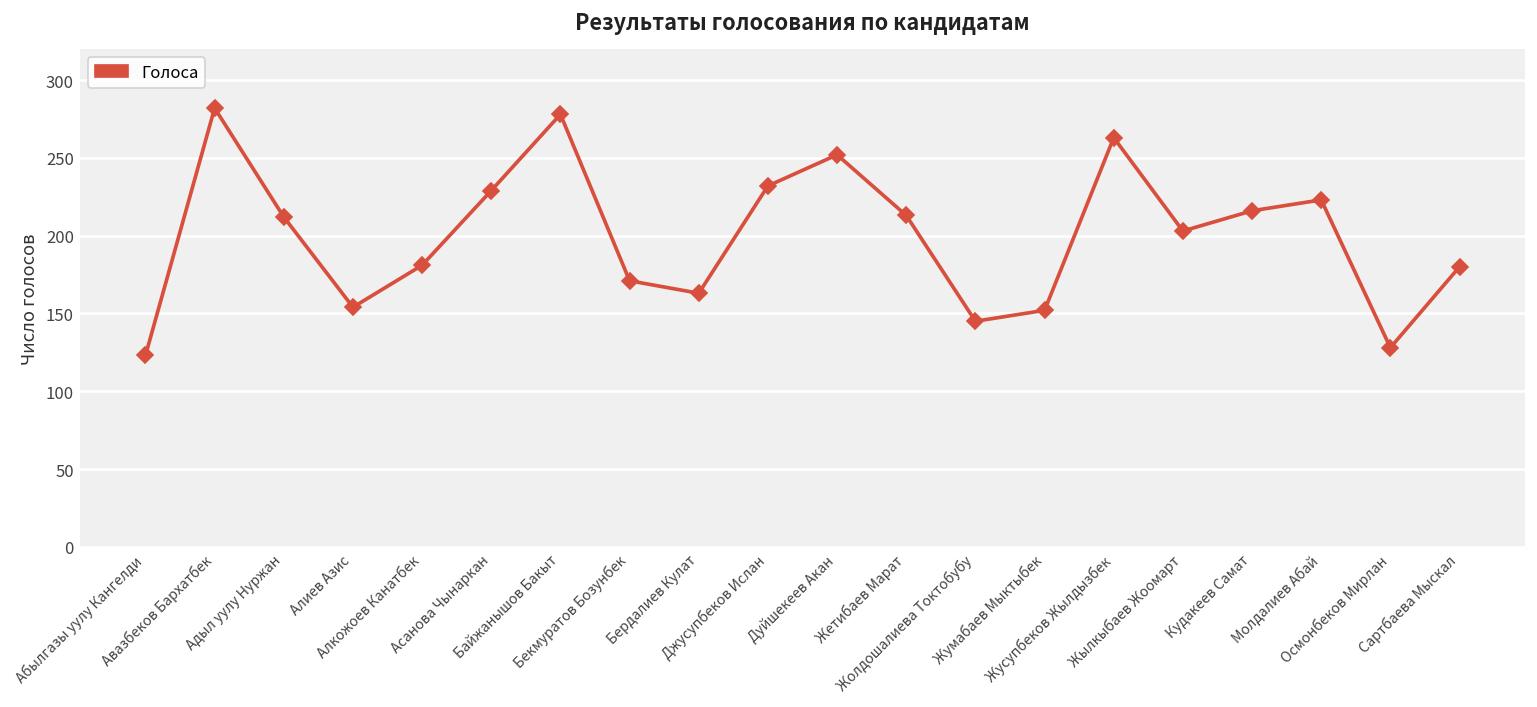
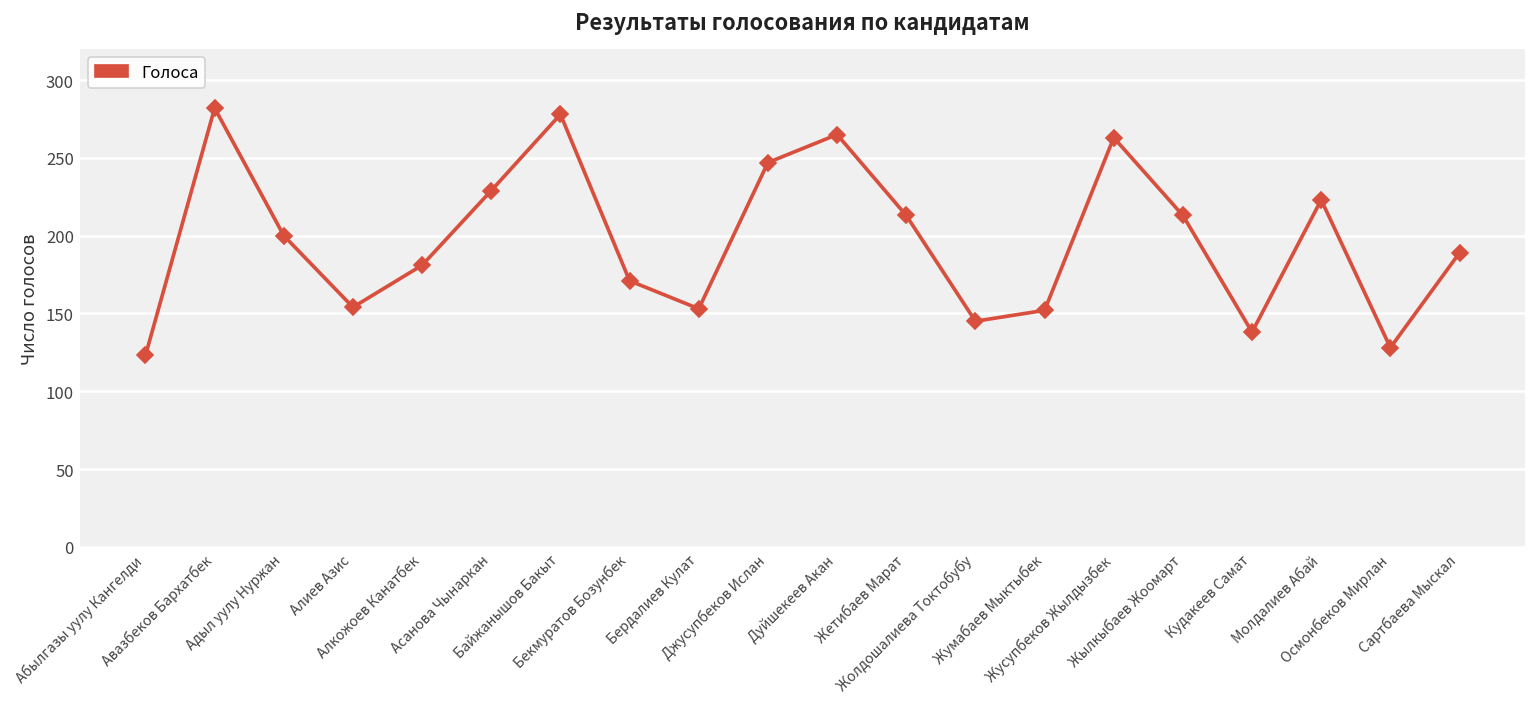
Адыл уулу Нуржан: 212 -> 200
Бердалиев Кулат: 163 -> 153
Джусупбеков Ислан: 232 -> 247
Дуйшекеев Акан: 252 -> 265
Жылкыбаев Жоомарт: 203 -> 213
Кудакеев Самат: 216 -> 138
Сартбаева Мыскал: 180 -> 189
